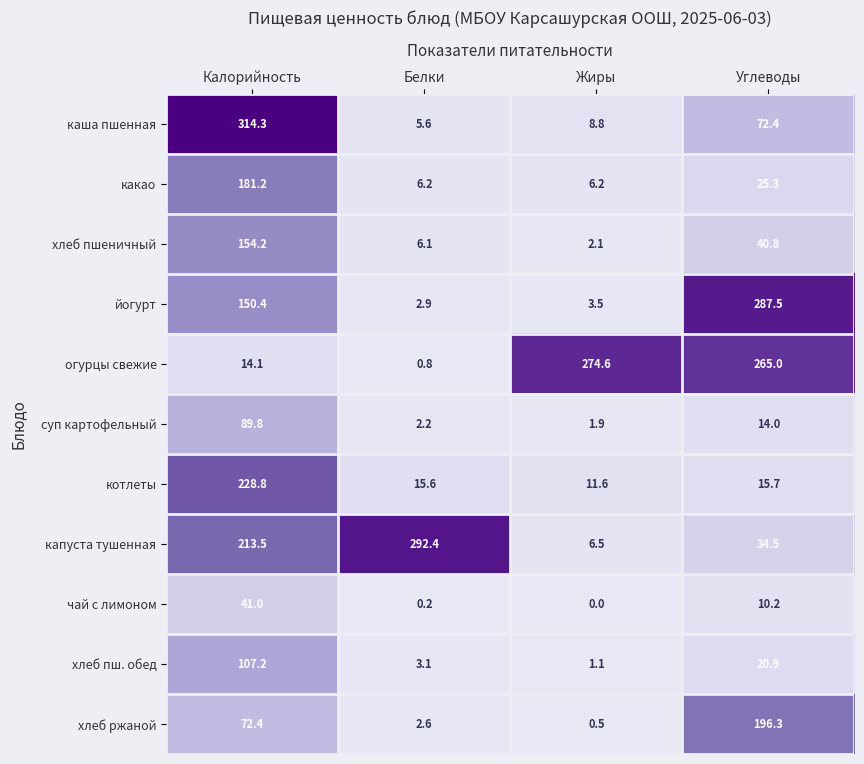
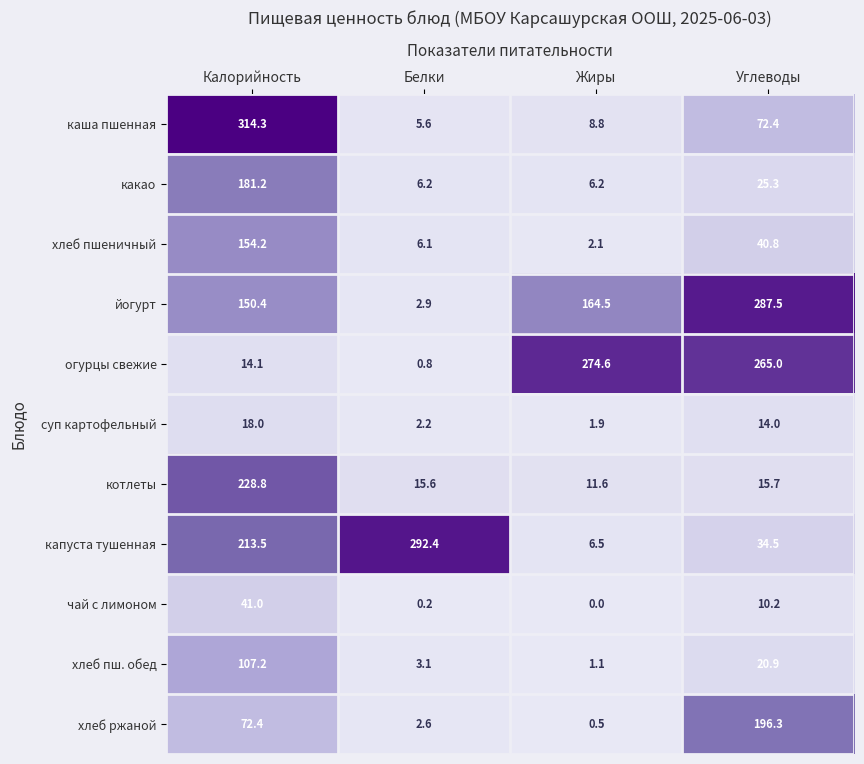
йогурт, Жиры: 3.5 -> 164.5
суп картофельный, Калорийность: 89.8 -> 18.0
